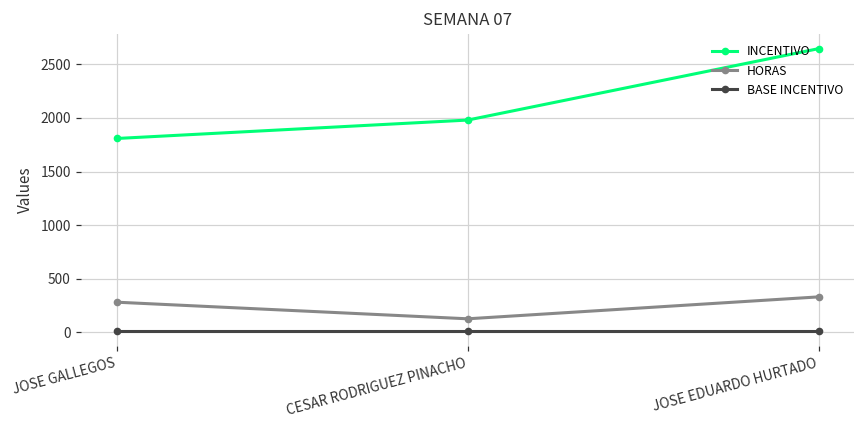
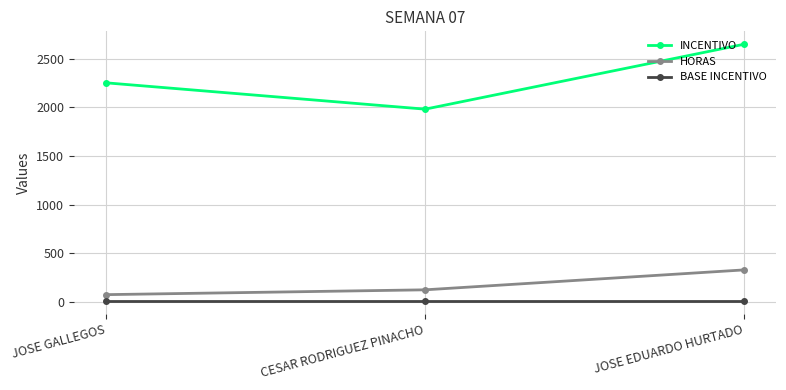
INCENTIVO, JOSE GALLEGOS: 1800 -> 2300
HORAS, JOSE GALLEGOS: 300 -> 100
